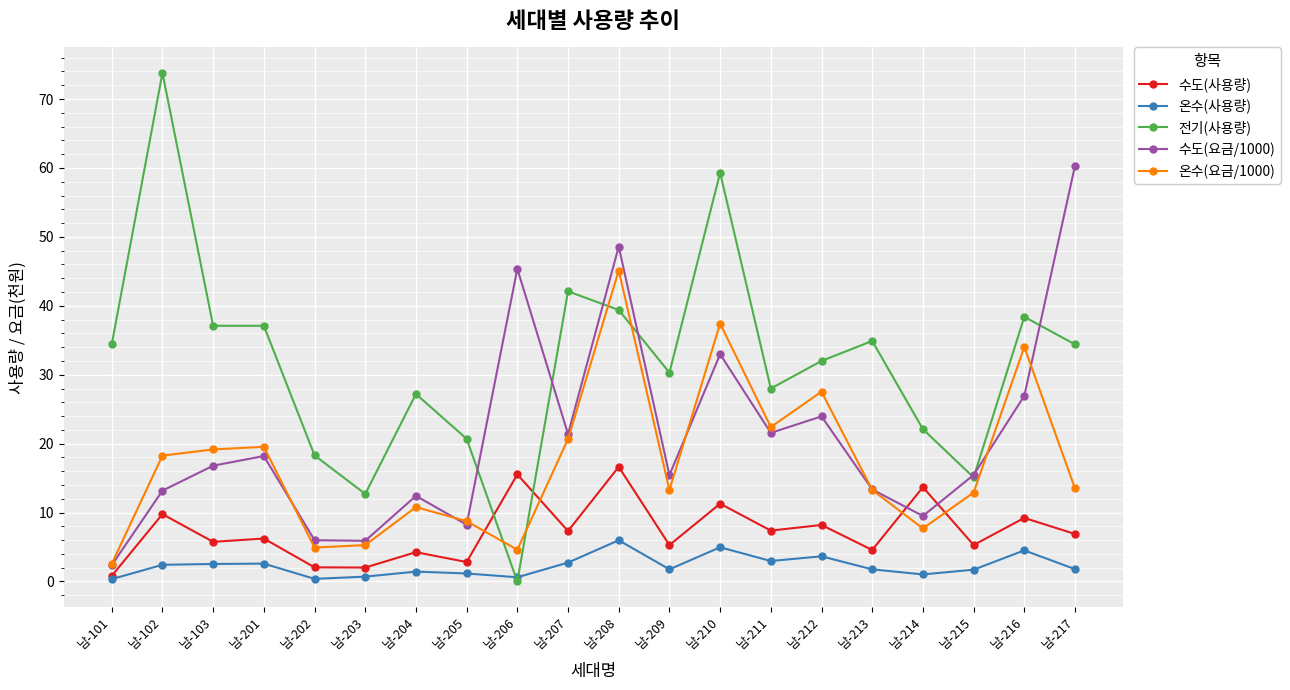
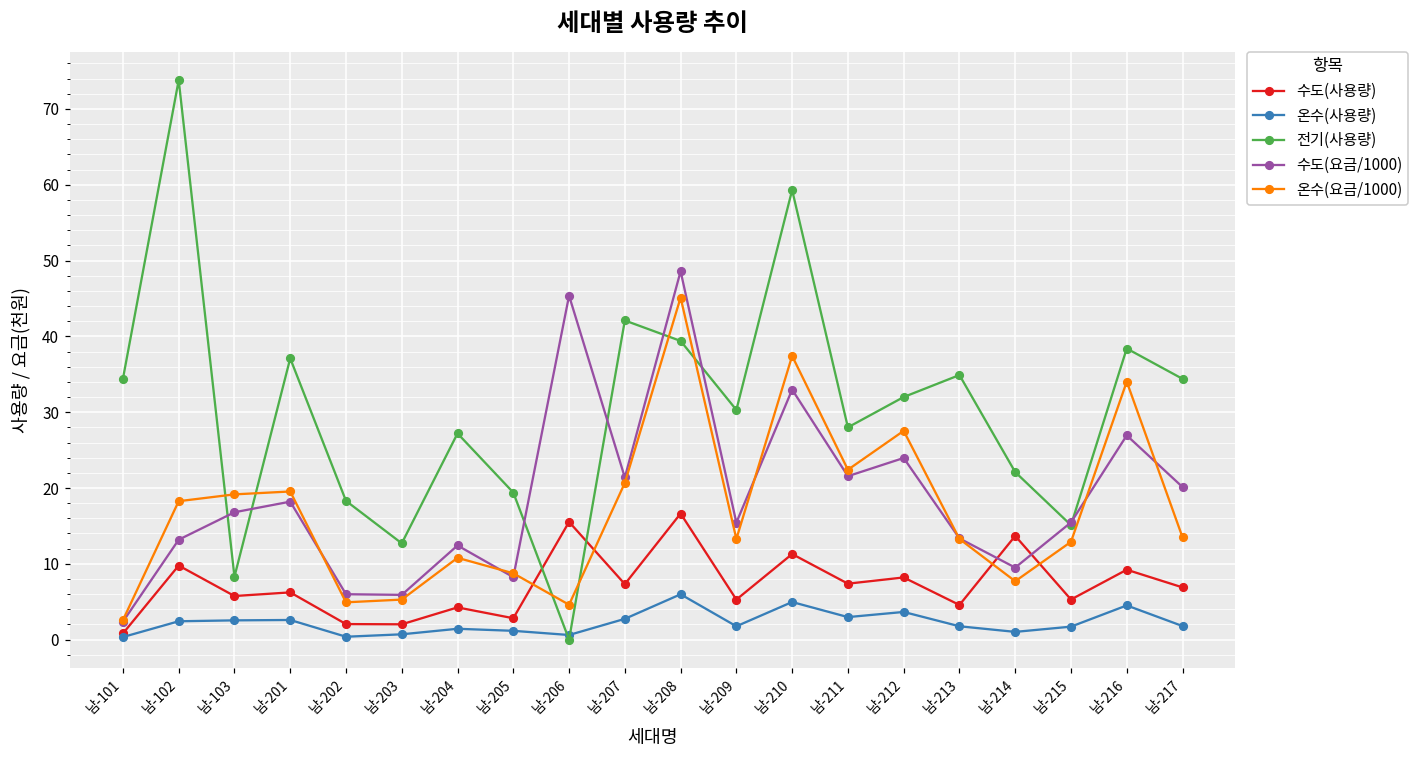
전기(사용량), 남-103: 37 -> 8
전기(사용량), 남-205: 21 -> 19
수도(요금/1000), 남-217: 60 -> 20
